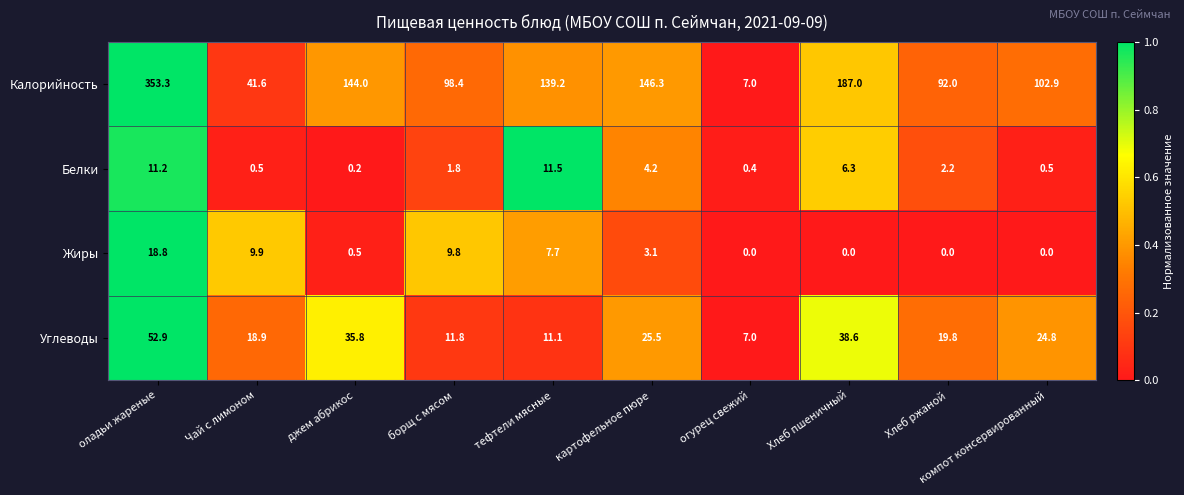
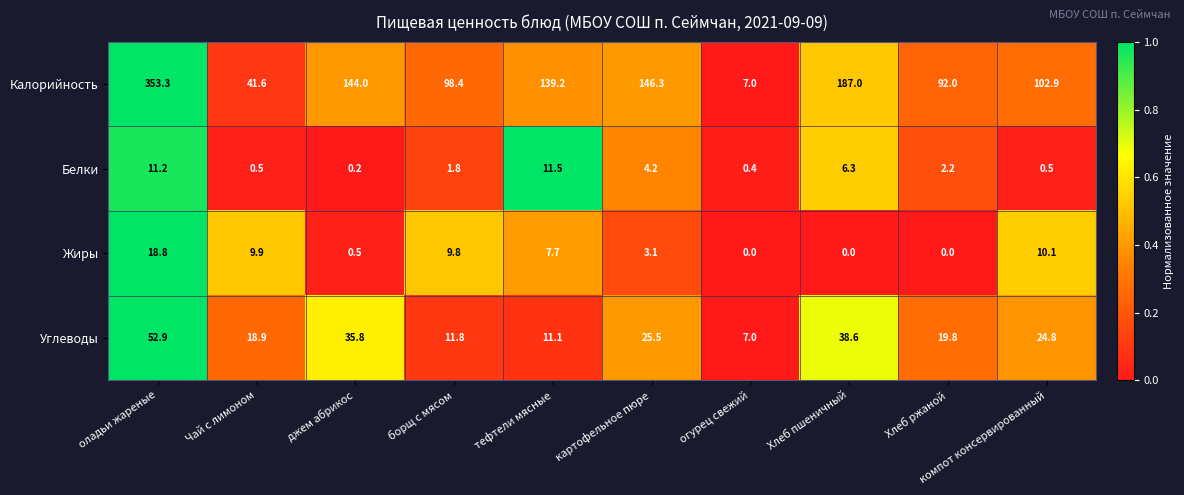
Жиры, компот консервированный: 0.0 -> 10.1
